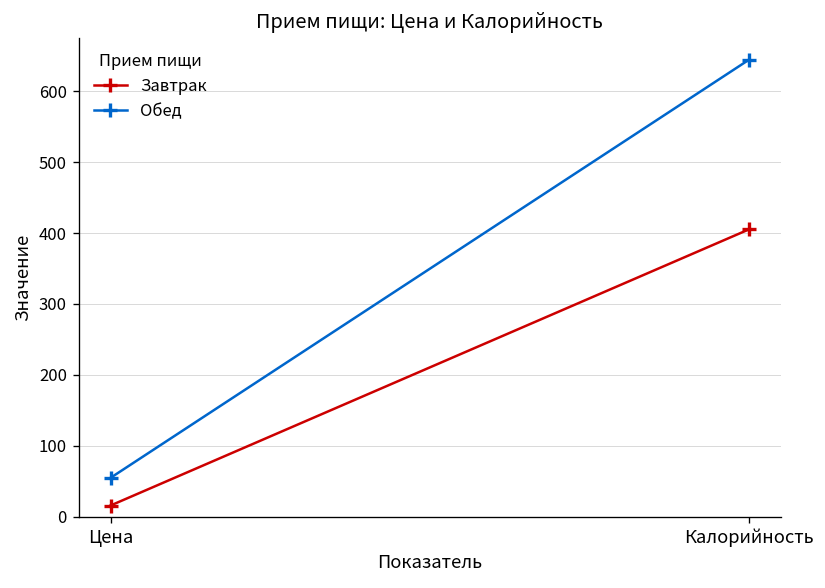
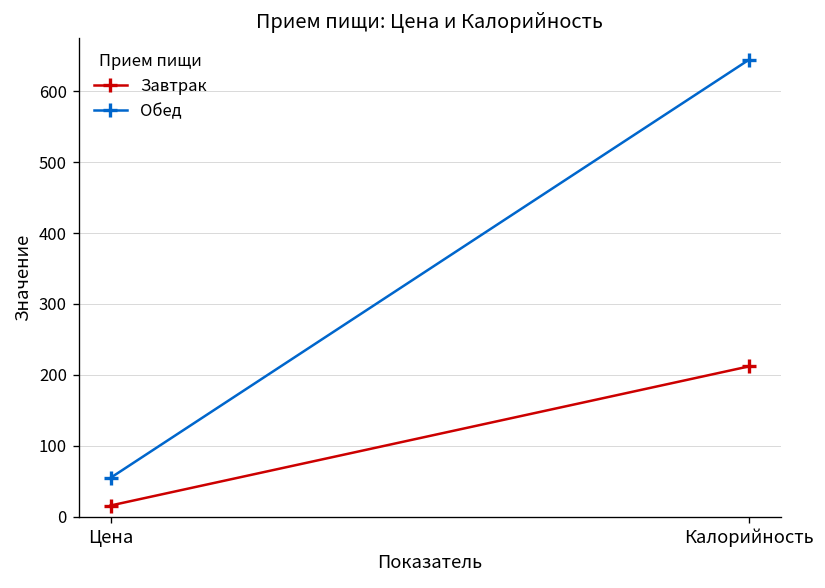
Завтрак, Калорийность: 410 -> 210
